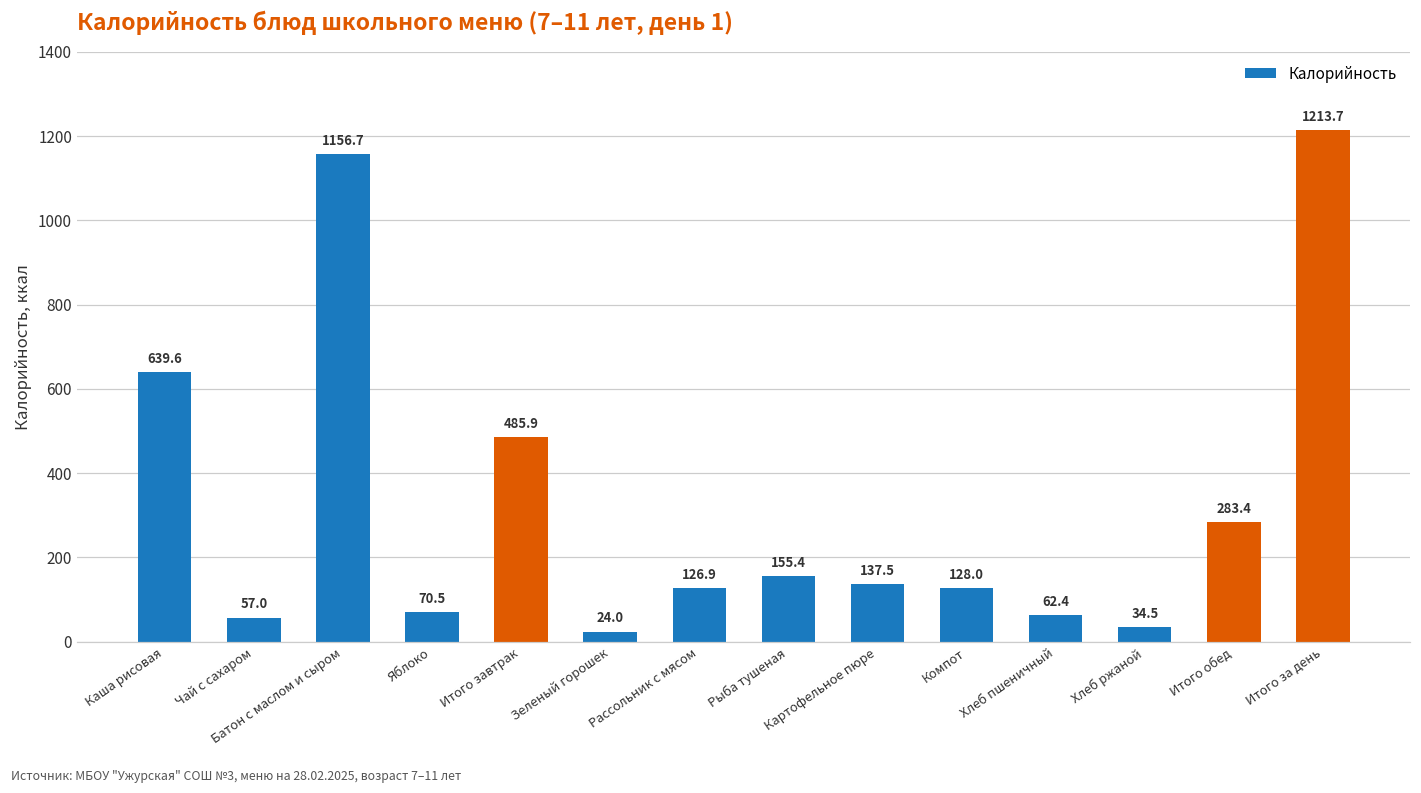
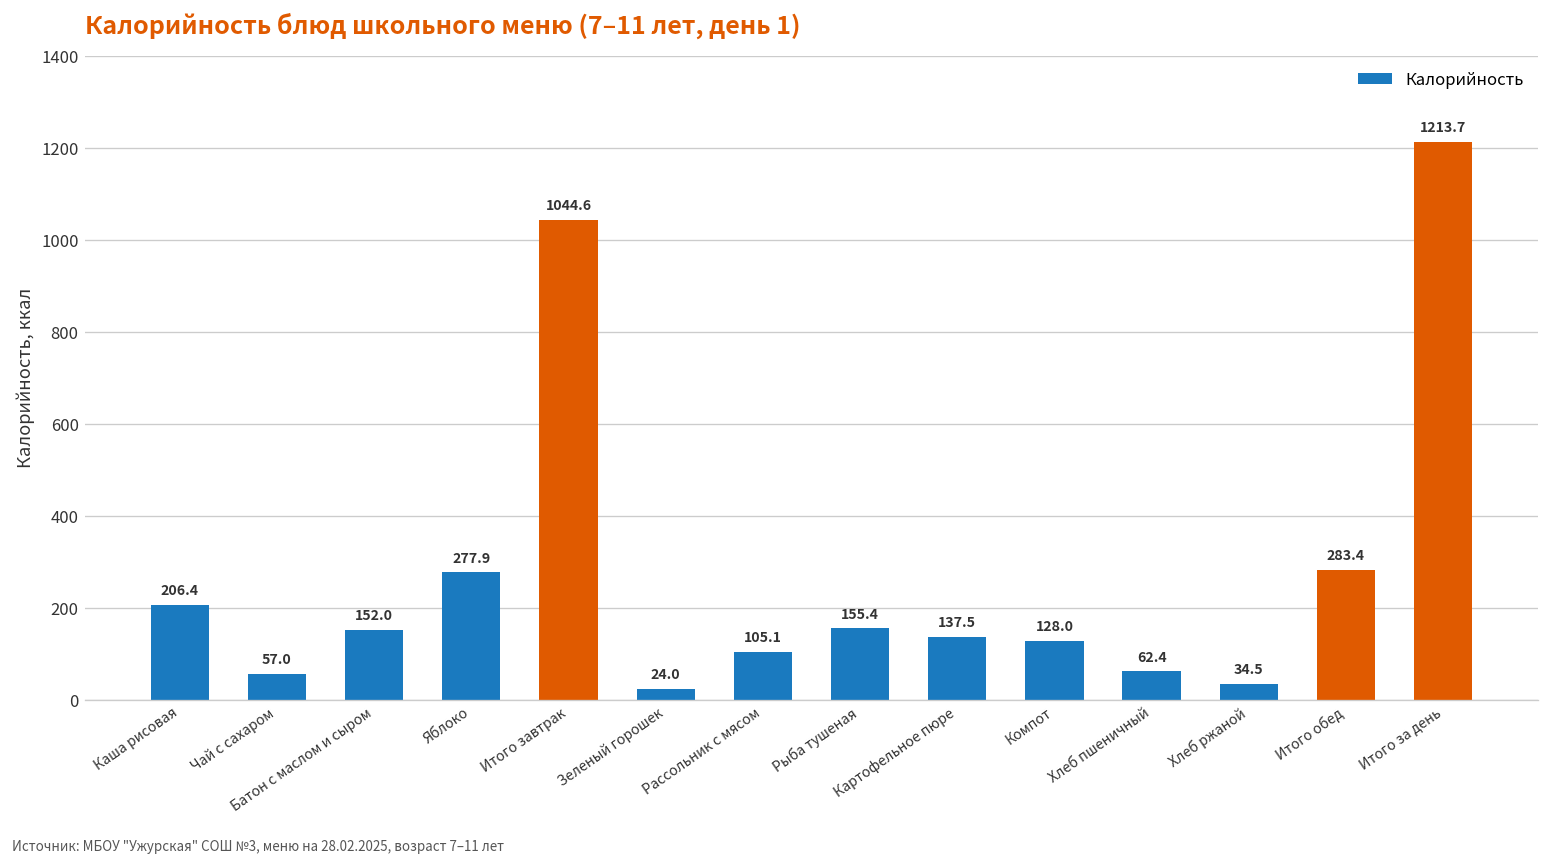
Каша рисовая: 639.6 -> 206.4
Батон с маслом и сыром: 1156.7 -> 152.0
Яблоко: 70.5 -> 277.9
Итого завтрак: 485.9 -> 1044.6
Рассольник с мясом: 126.9 -> 105.1
